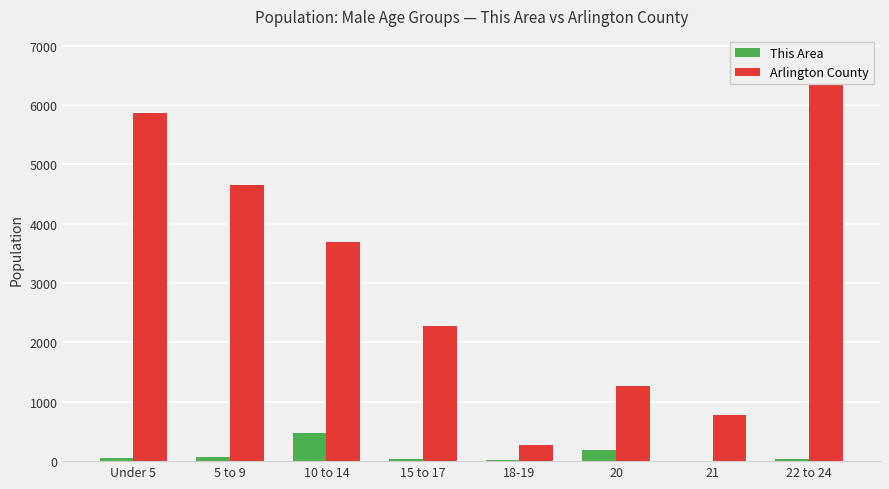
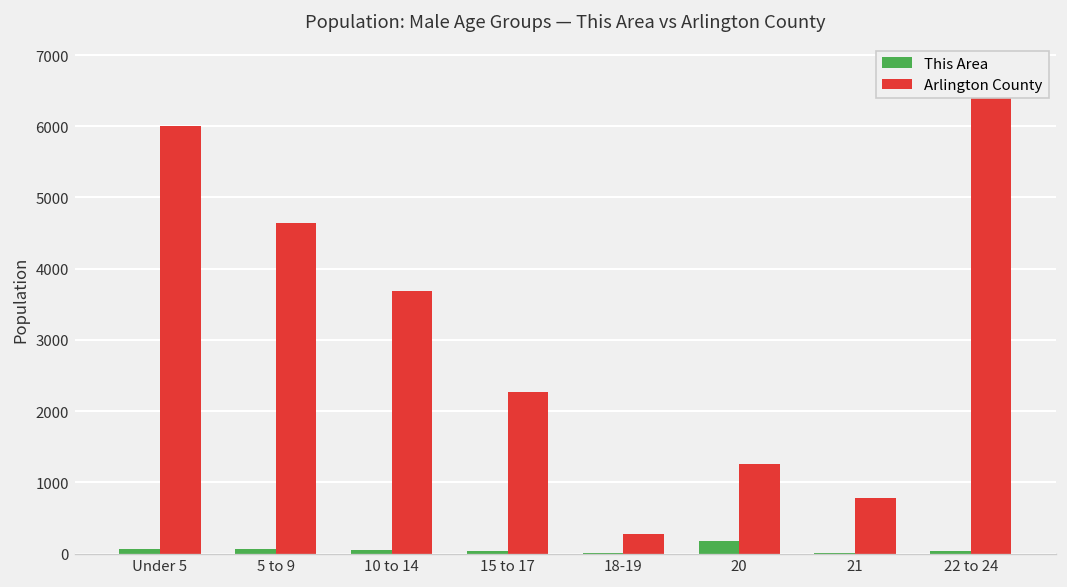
Arlington County, Under 5: 5900 -> 6000
This Area, 10 to 14: 500 -> 100
